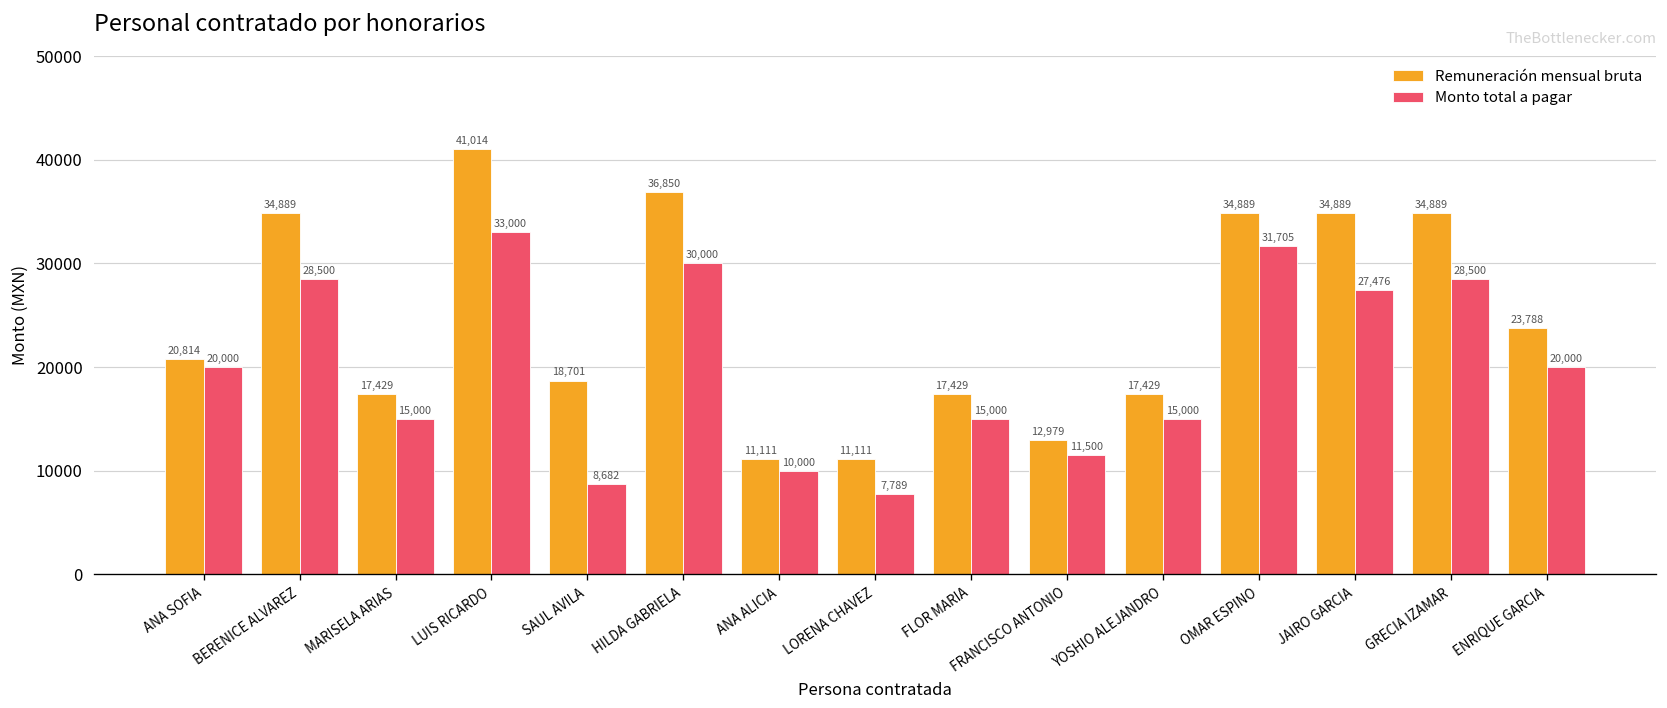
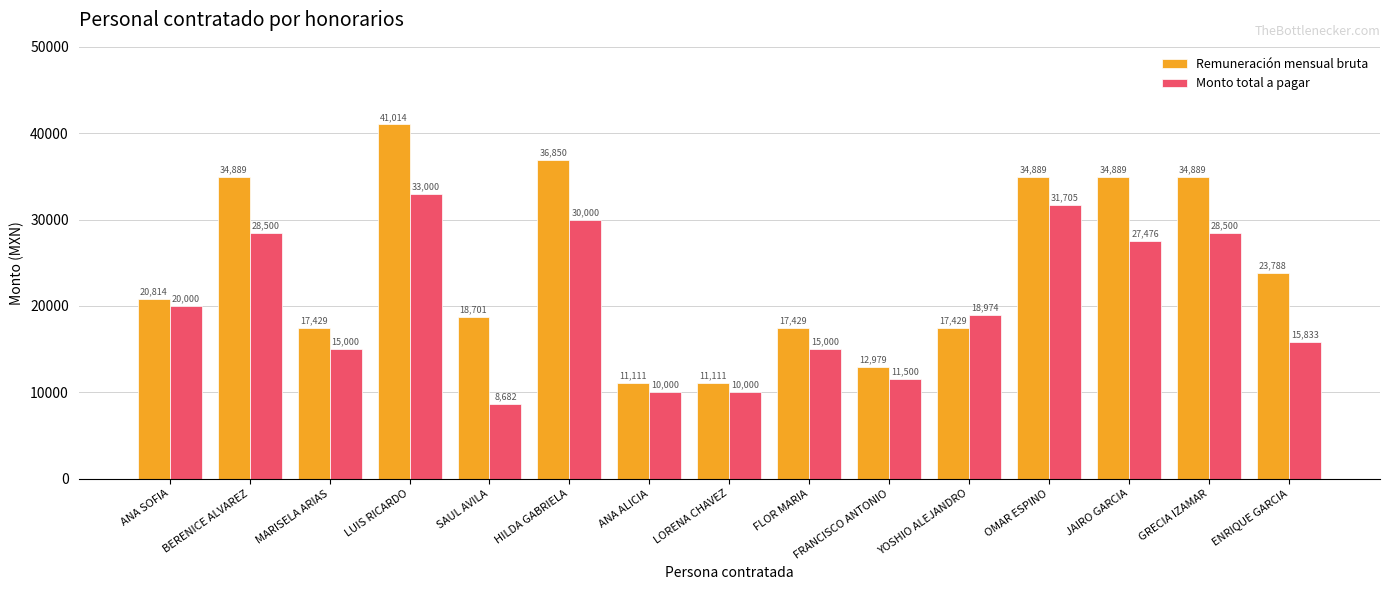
Monto total a pagar, LORENA CHAVEZ: 7,789 -> 10,000
Monto total a pagar, YOSHIO ALEJANDRO: 15,000 -> 18,974
Monto total a pagar, ENRIQUE GARCIA: 20,000 -> 15,833
